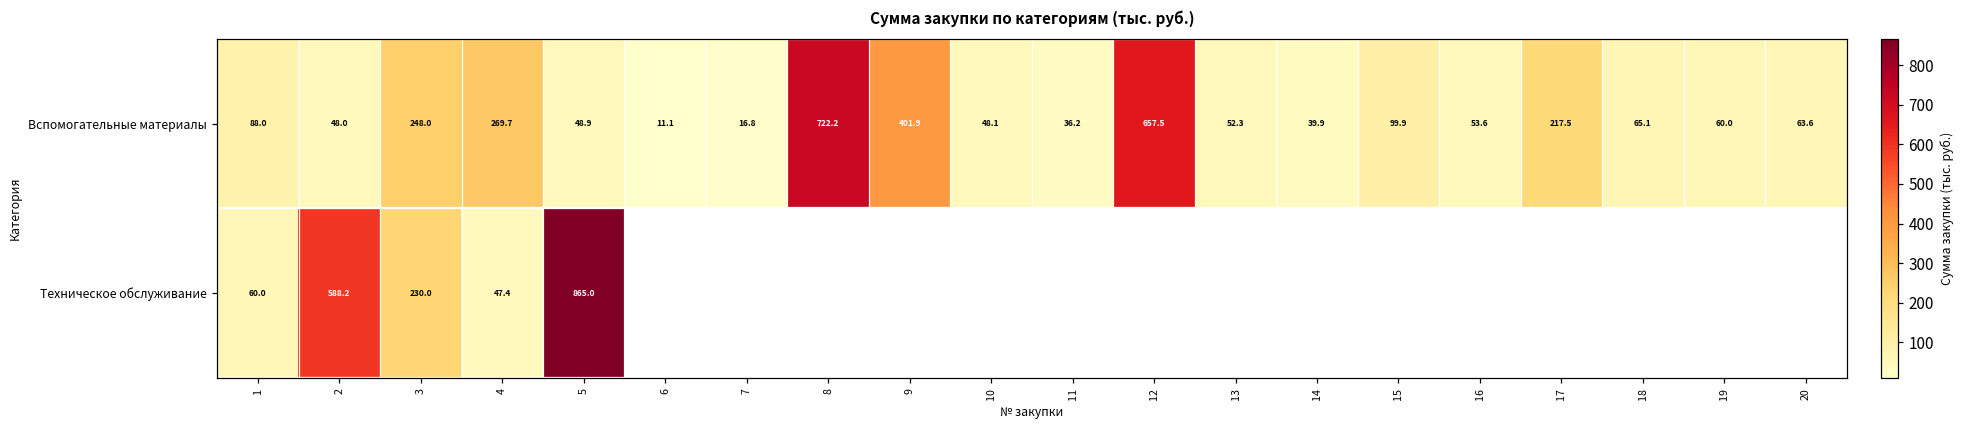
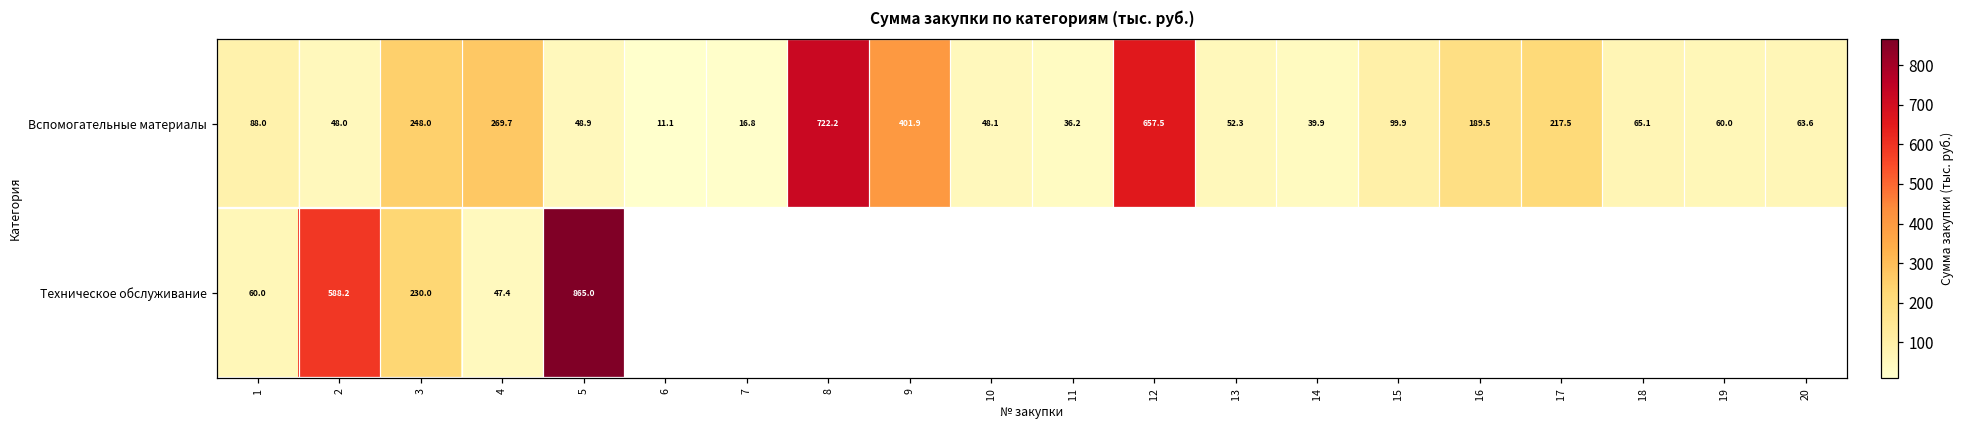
Вспомогательные материалы, 16: 53.6 -> 189.5
